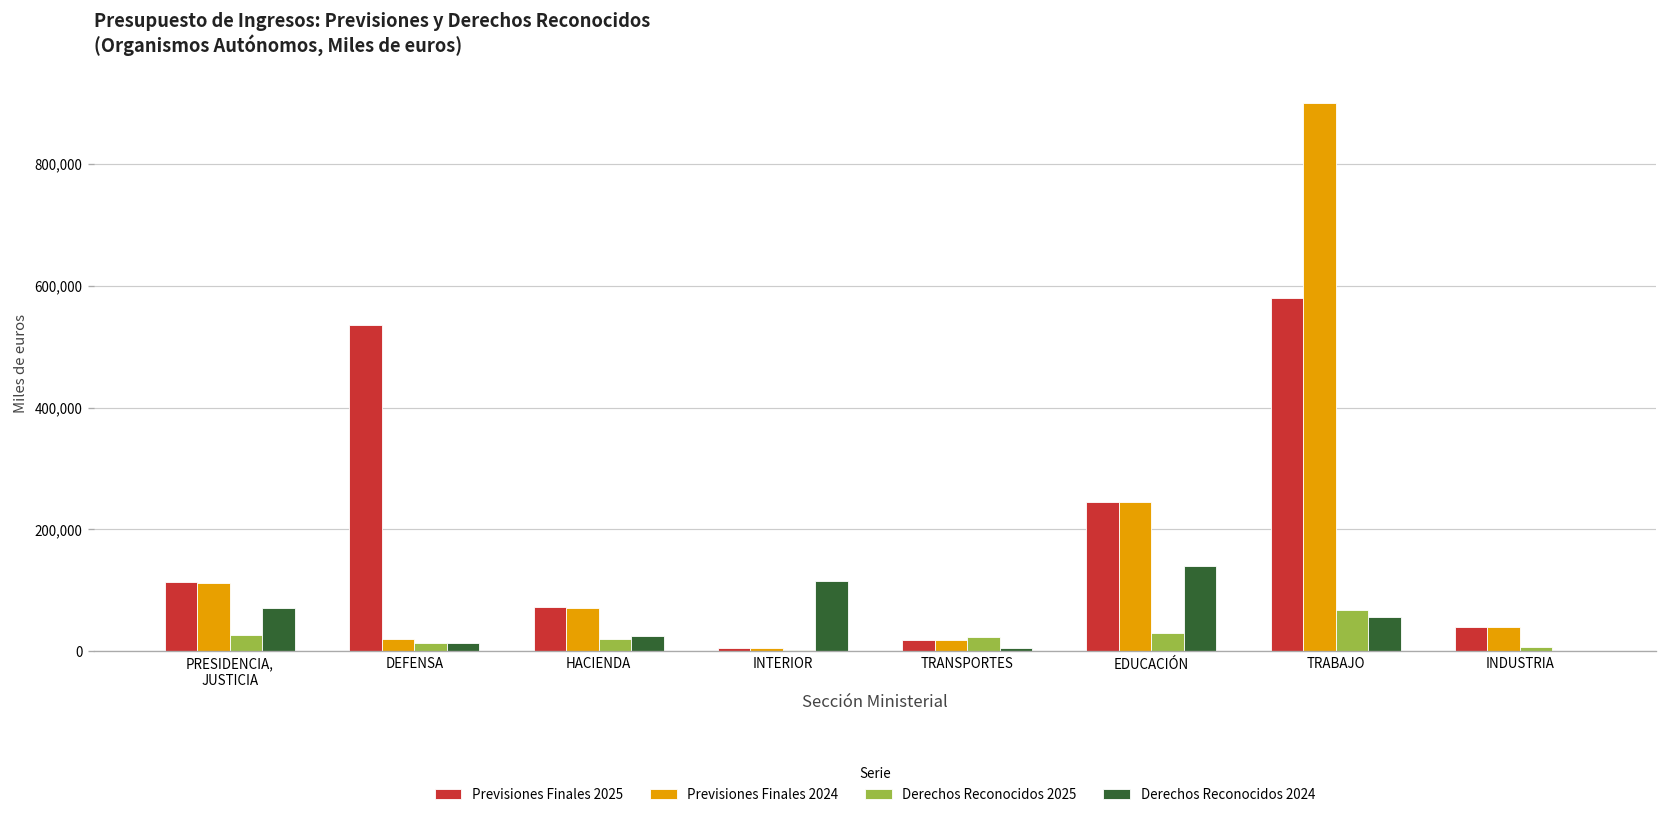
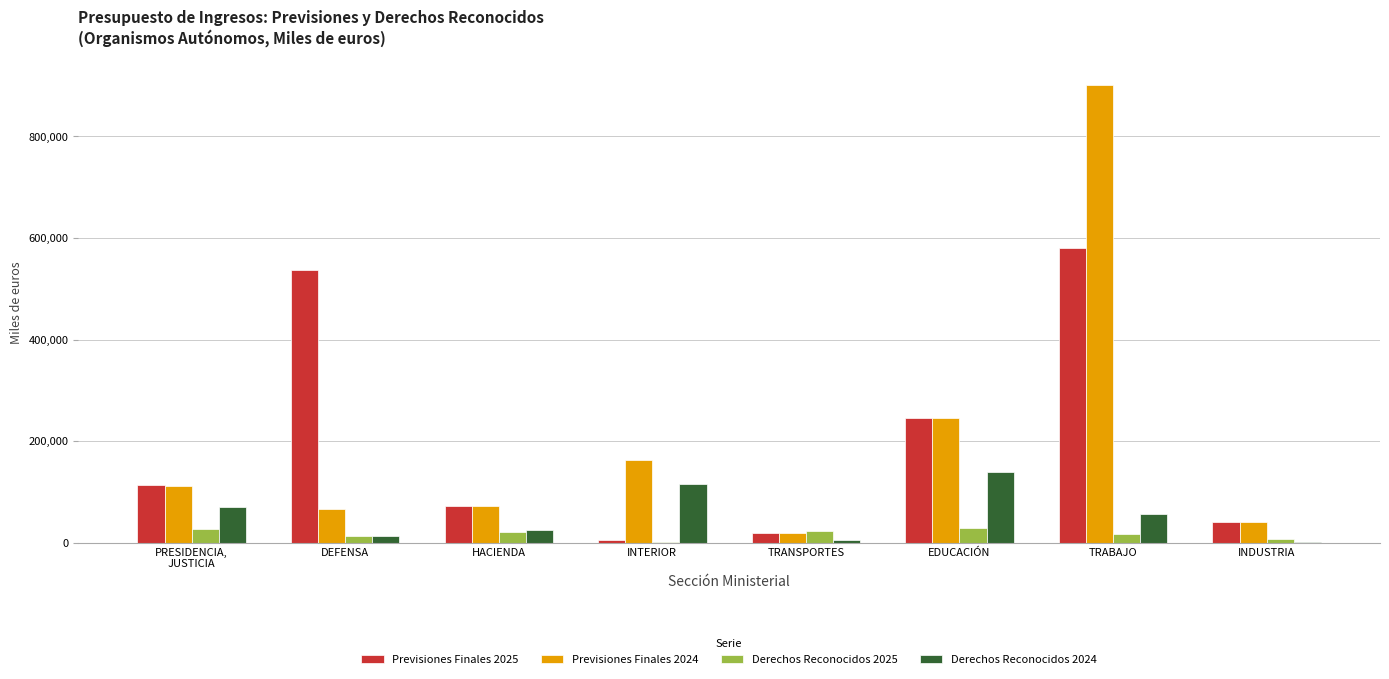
Previsiones Finales 2024, DEFENSA: 20,000 -> 70,000
Previsiones Finales 2024, INTERIOR: 10,000 -> 160,000
Derechos Reconocidos 2025, TRABAJO: 70,000 -> 20,000
